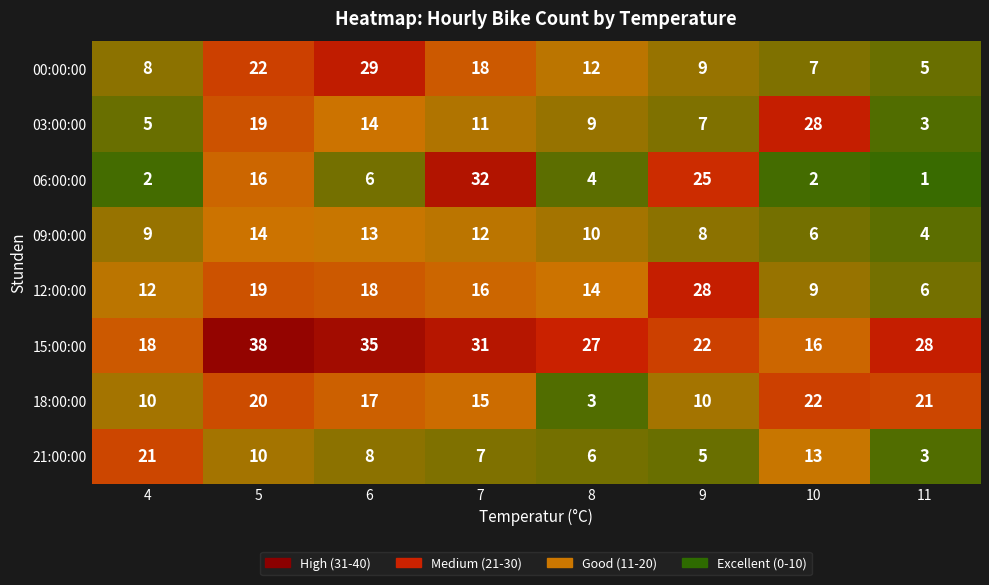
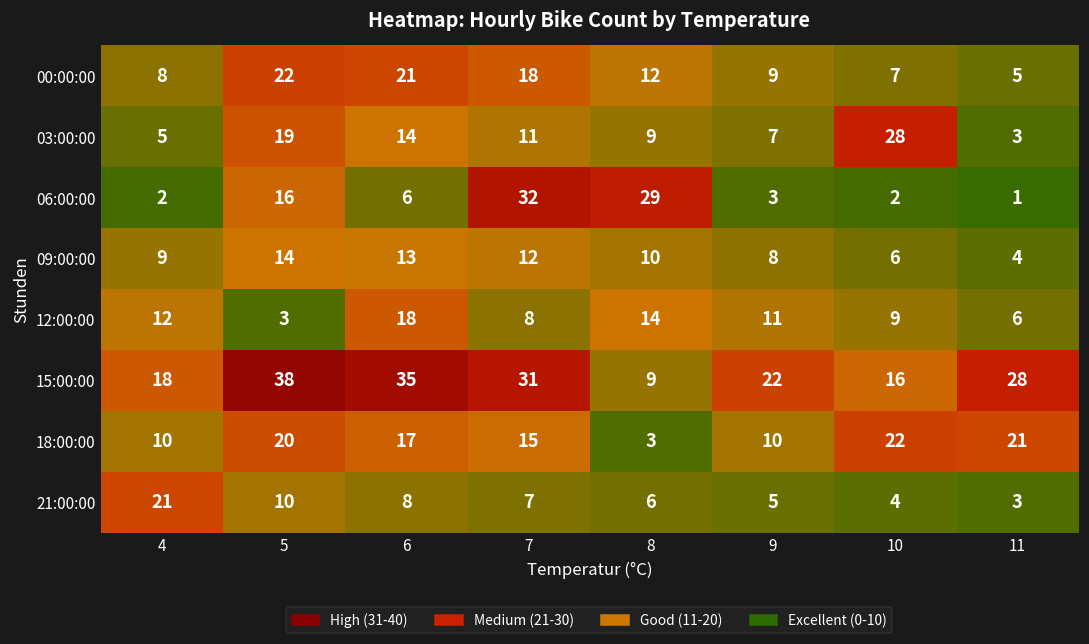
00:00:00, 6: 29 -> 21
06:00:00, 8: 4 -> 29
06:00:00, 9: 25 -> 3
12:00:00, 5: 19 -> 3
12:00:00, 7: 16 -> 8
12:00:00, 9: 28 -> 11
15:00:00, 8: 27 -> 9
21:00:00, 10: 13 -> 4
